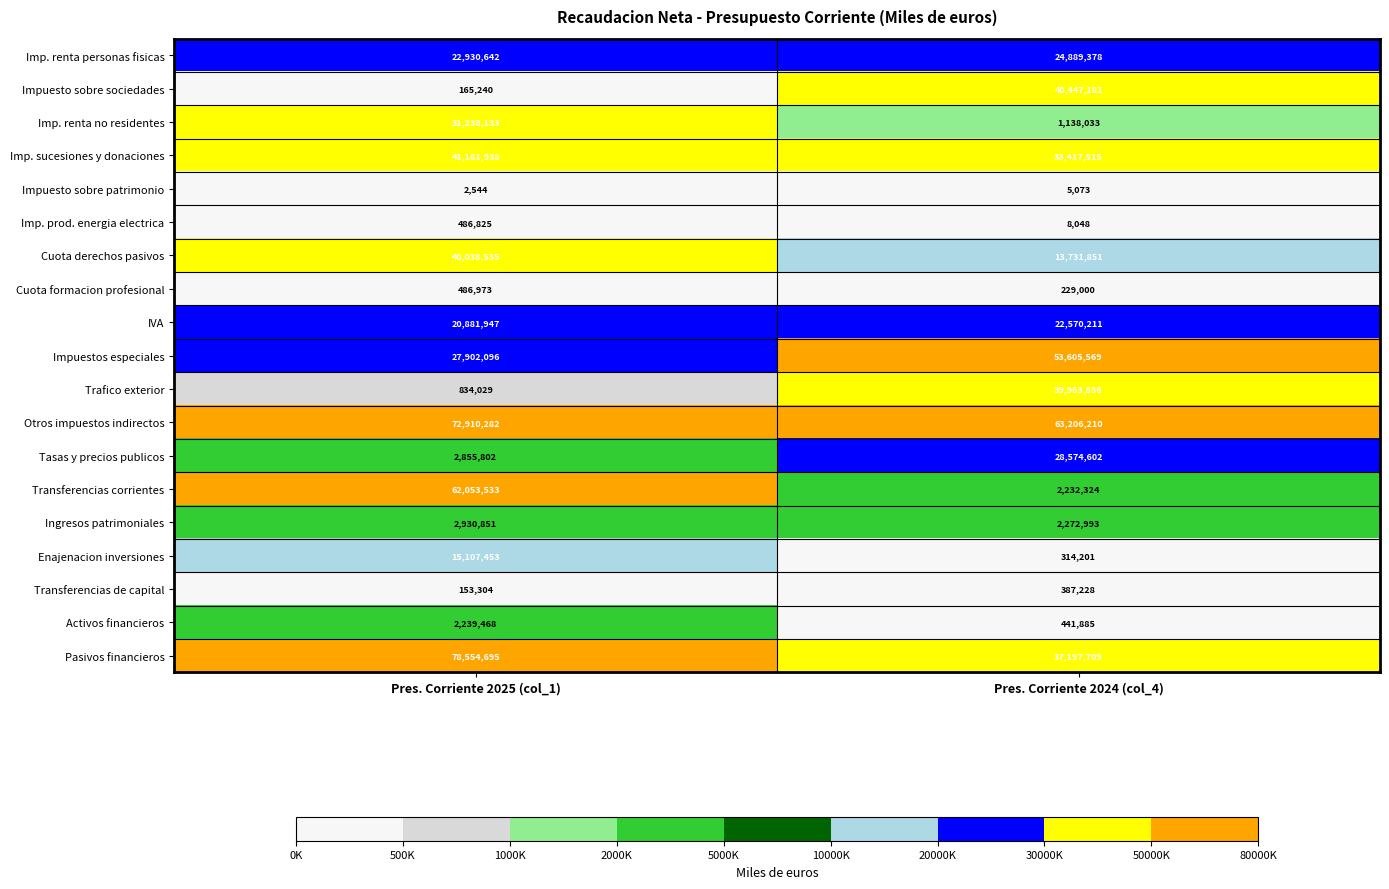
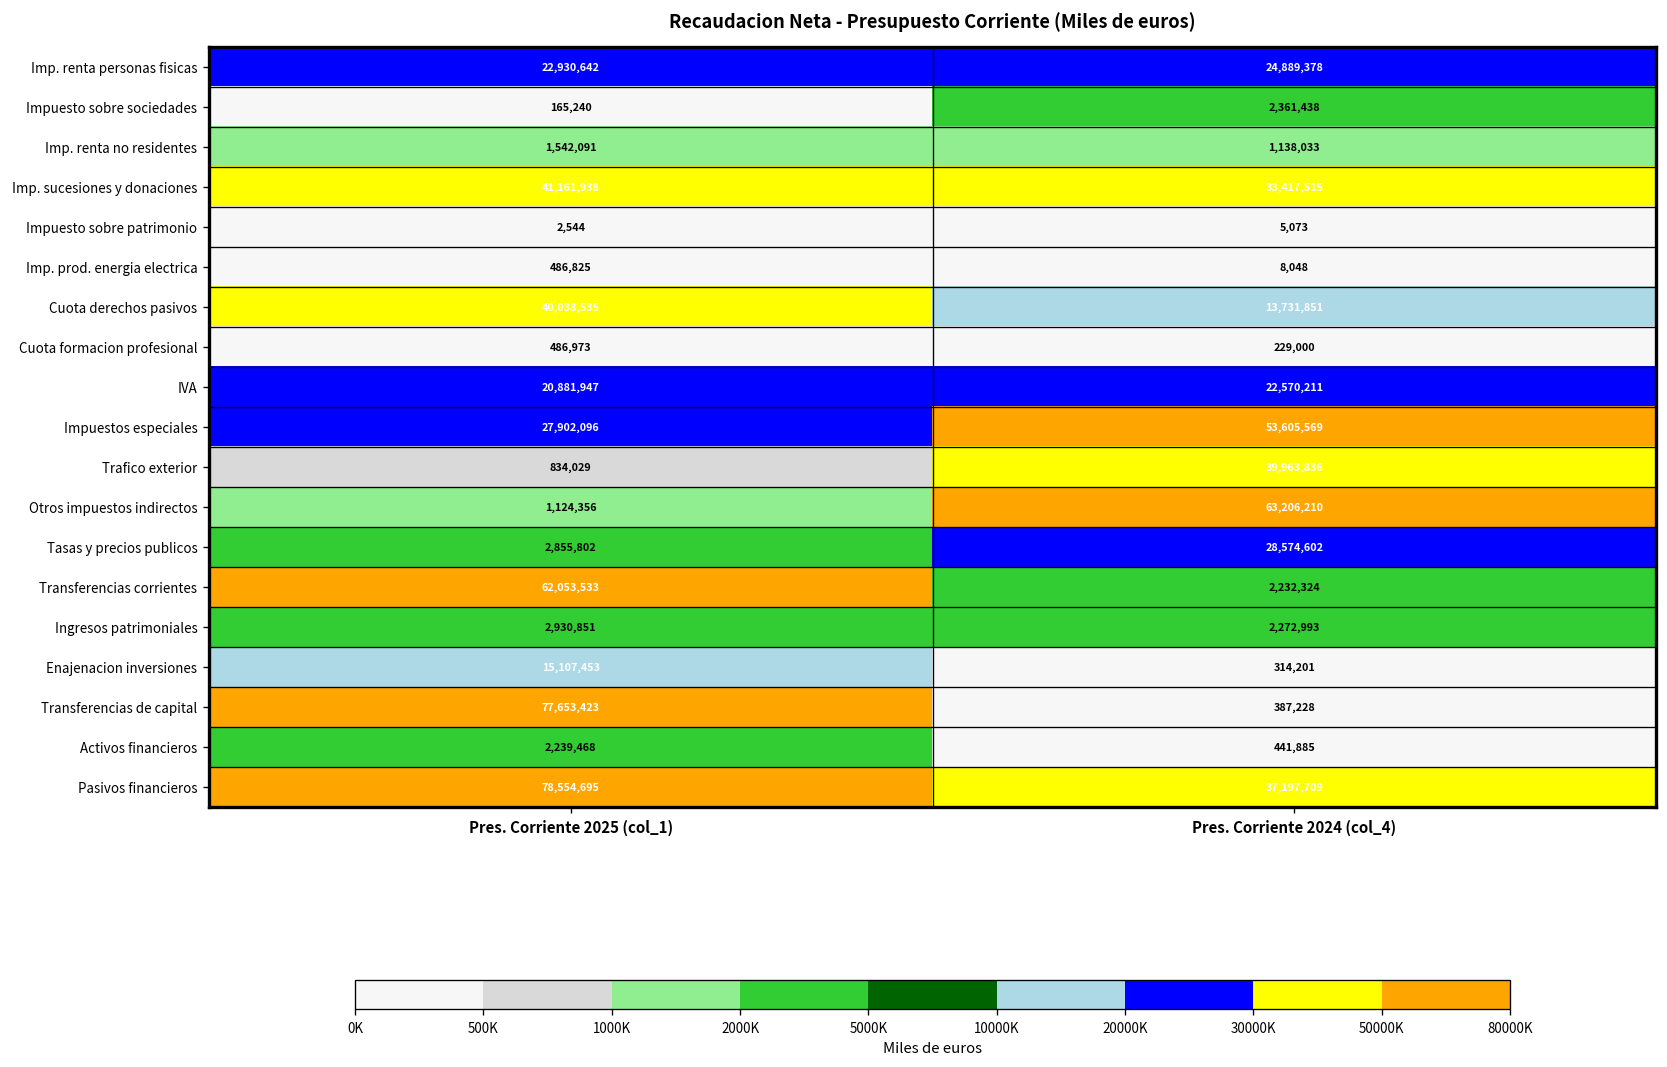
Impuesto sobre sociedades, Pres. Corriente 2024 (col_4): 40,447,181 -> 2,361,438
Imp. renta no residentes, Pres. Corriente 2025 (col_1): 31,238,133 -> 1,542,091
Otros impuestos indirectos, Pres. Corriente 2025 (col_1): 72,910,282 -> 1,124,356
Transferencias de capital, Pres. Corriente 2025 (col_1): 153,304 -> 77,653,423
